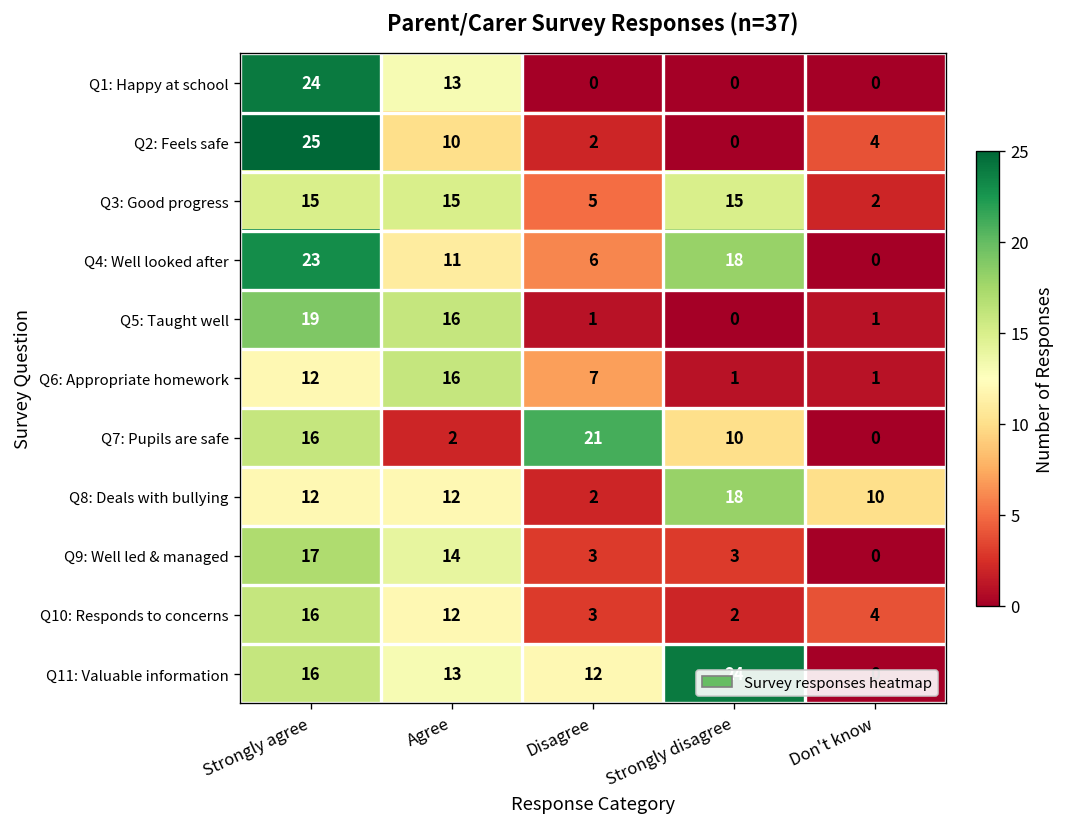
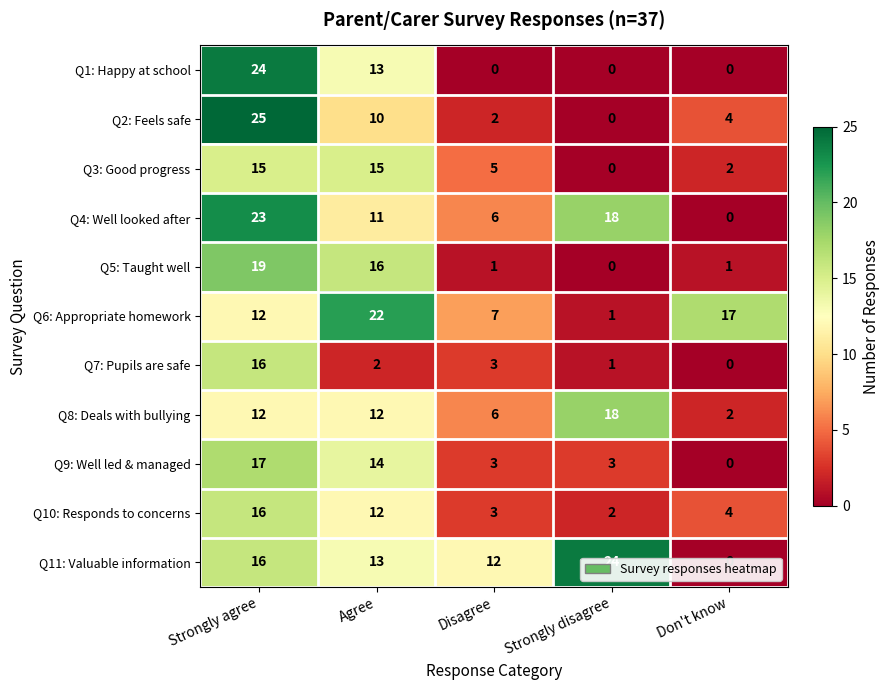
Q3: Good progress, Strongly disagree: 15 -> 0
Q6: Appropriate homework, Agree: 16 -> 22
Q6: Appropriate homework, Don't know: 1 -> 17
Q7: Pupils are safe, Disagree: 21 -> 3
Q7: Pupils are safe, Strongly disagree: 10 -> 1
Q8: Deals with bullying, Disagree: 2 -> 6
Q8: Deals with bullying, Don't know: 10 -> 2
